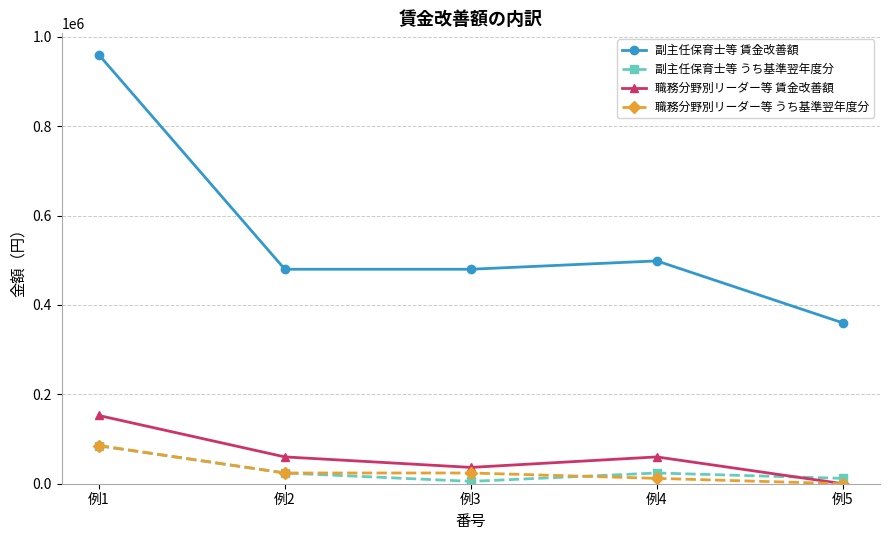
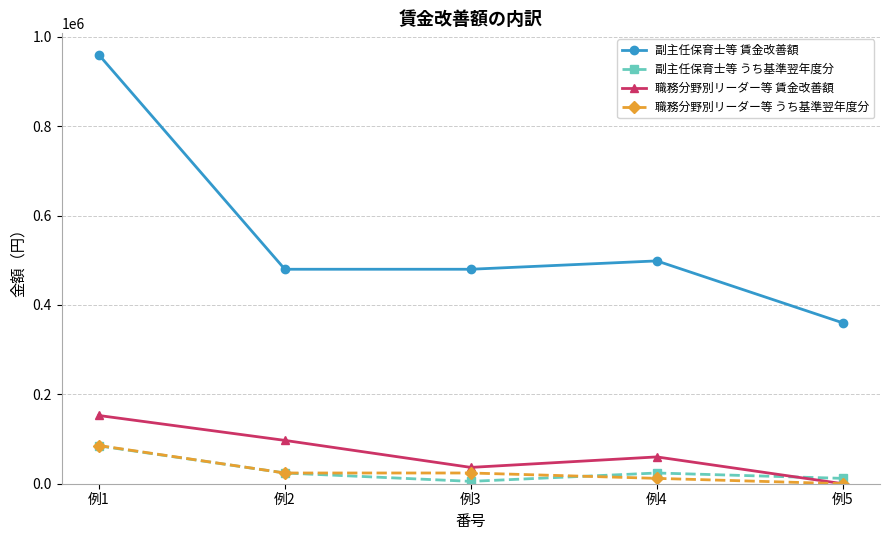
職務分野別リーダー等 賃金改善額, 例2: 60000 -> 100000
